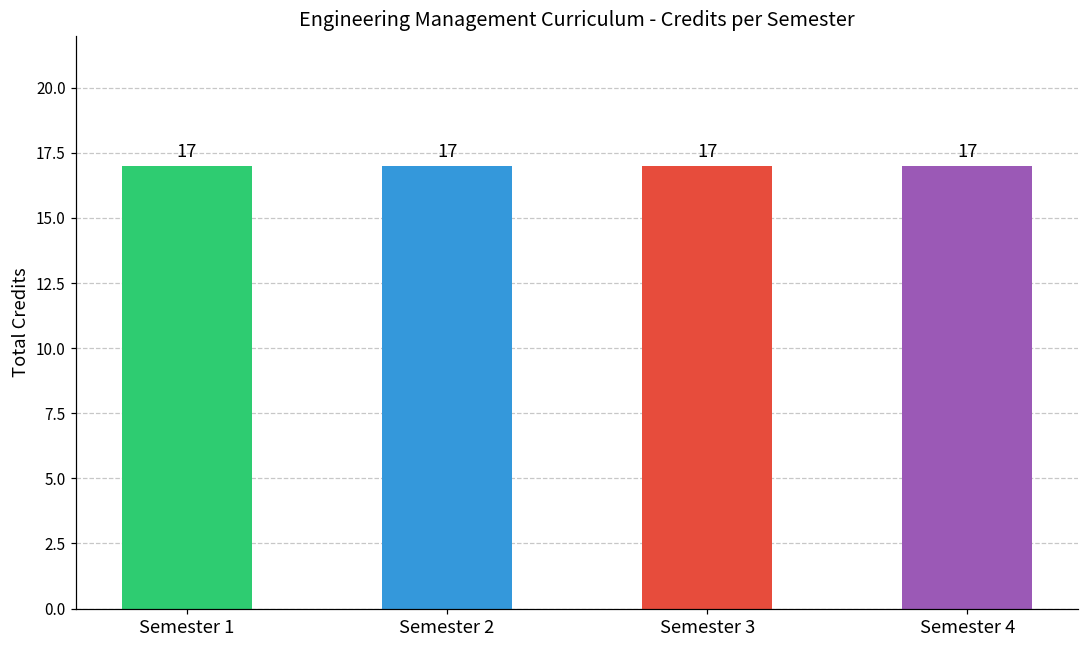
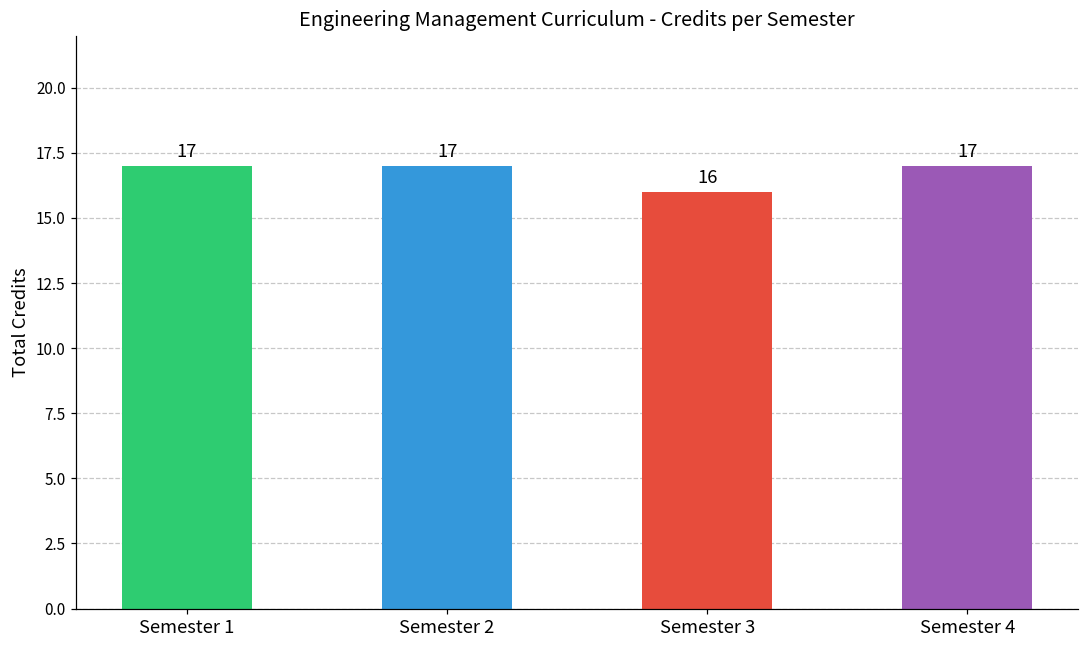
Semester 3: 17 -> 16
